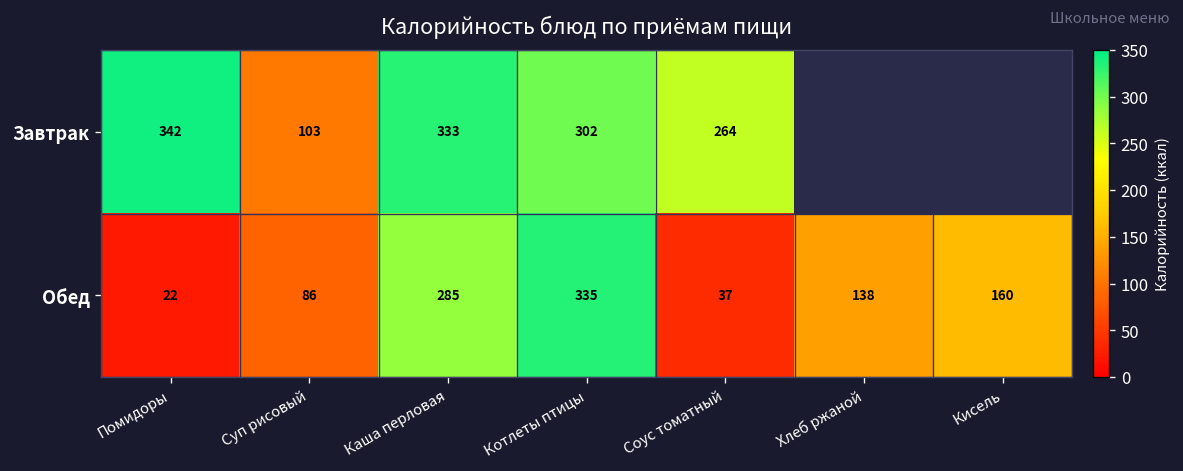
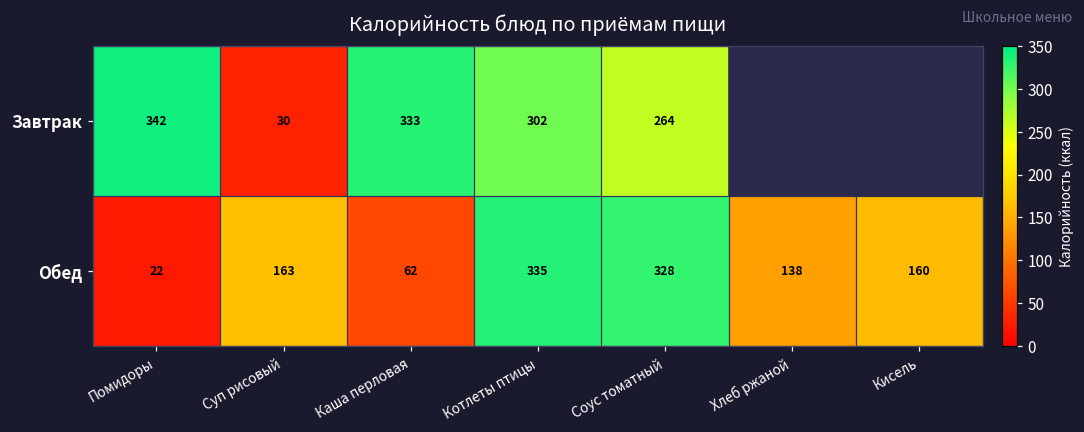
Завтрак, Суп рисовый: 103 -> 30
Обед, Суп рисовый: 86 -> 163
Обед, Каша перловая: 285 -> 62
Обед, Соус томатный: 37 -> 328
